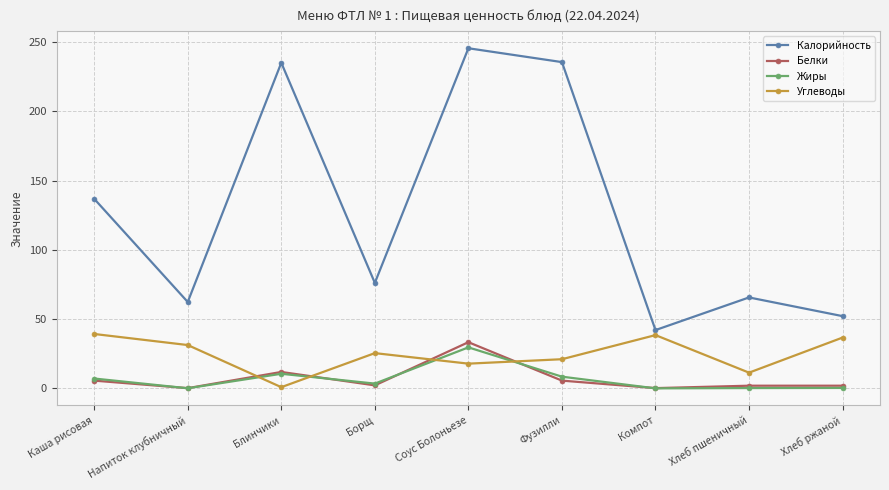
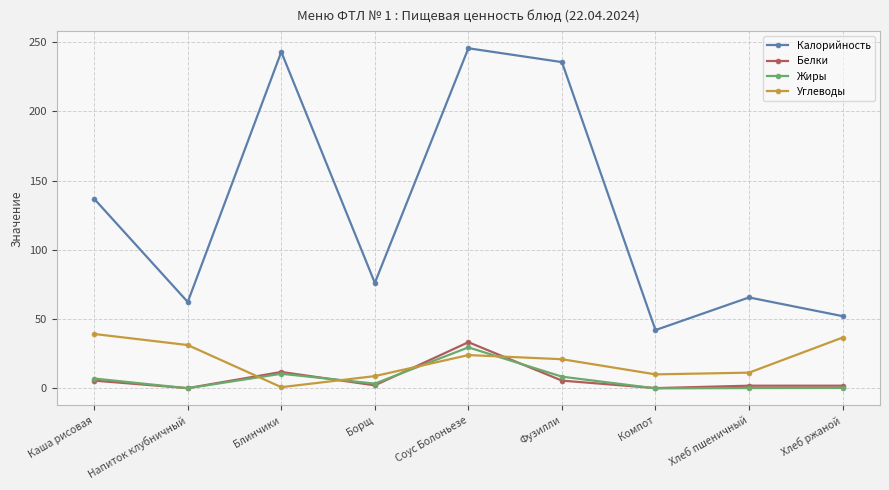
Калорийность, Блинчики: 235 -> 243
Углеводы, Борщ: 26 -> 9
Углеводы, Соус Болоньезе: 18 -> 24
Углеводы, Компот: 39 -> 10
